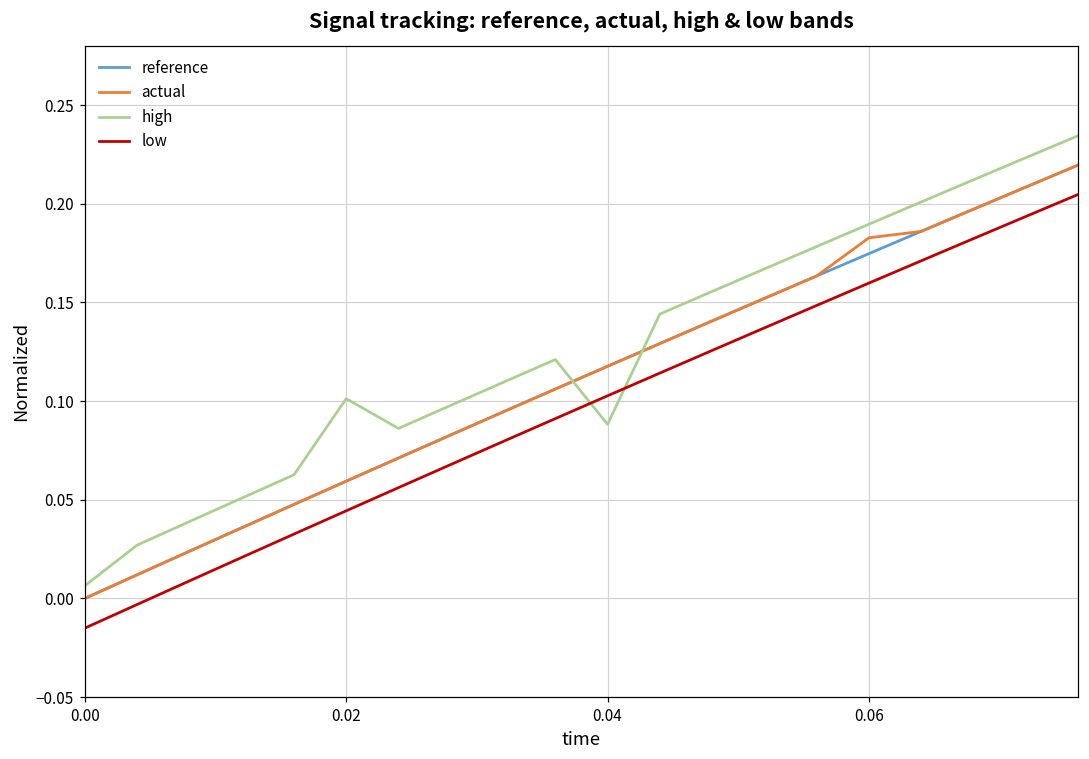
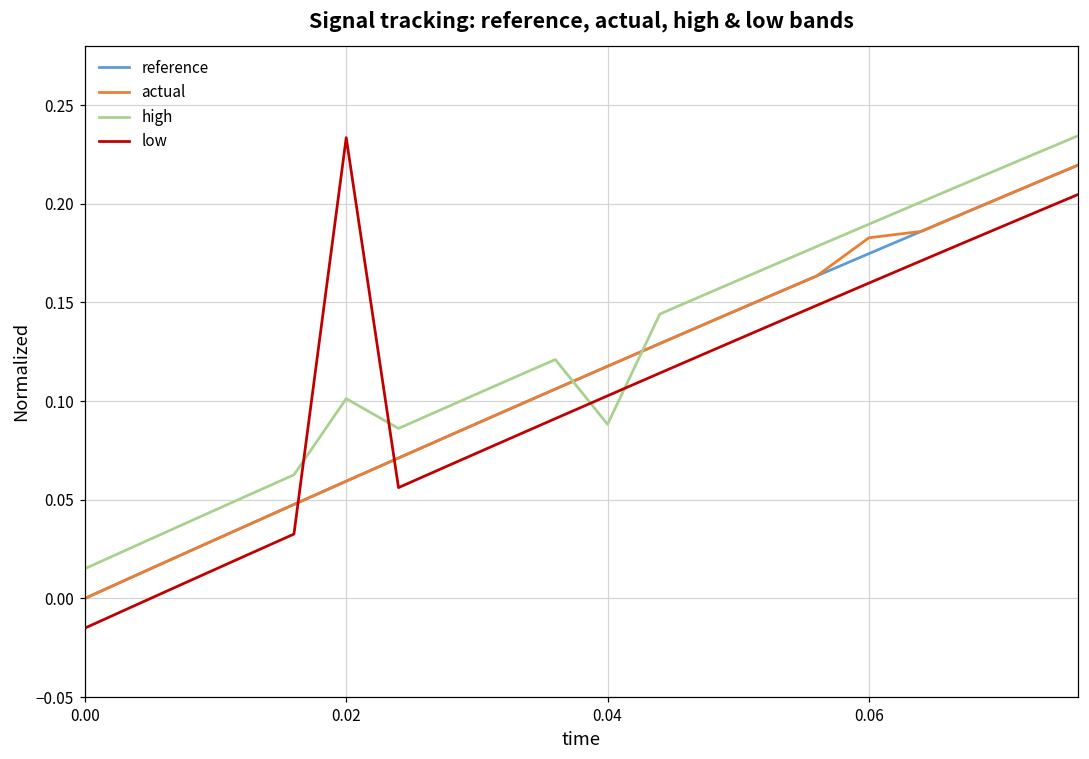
high, 0.00: 0.006 -> 0.015
low, 0.02: 0.044 -> 0.233
